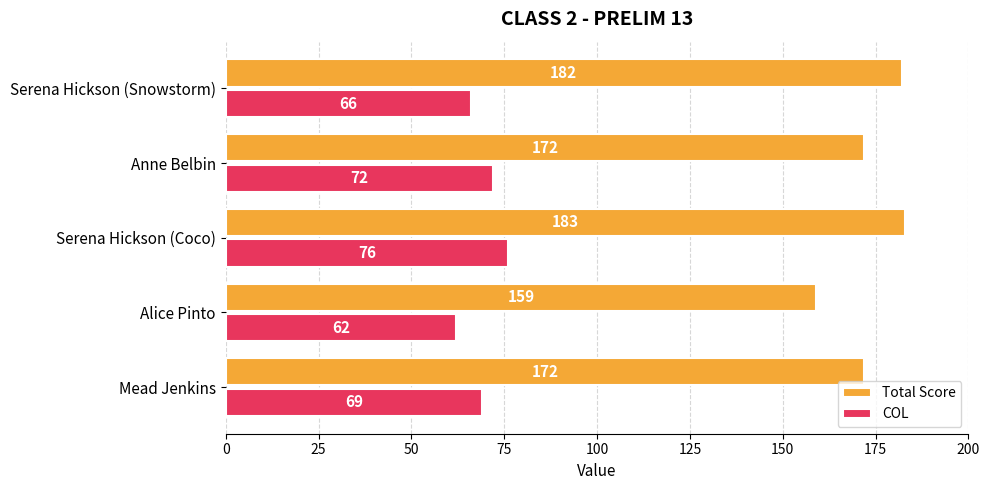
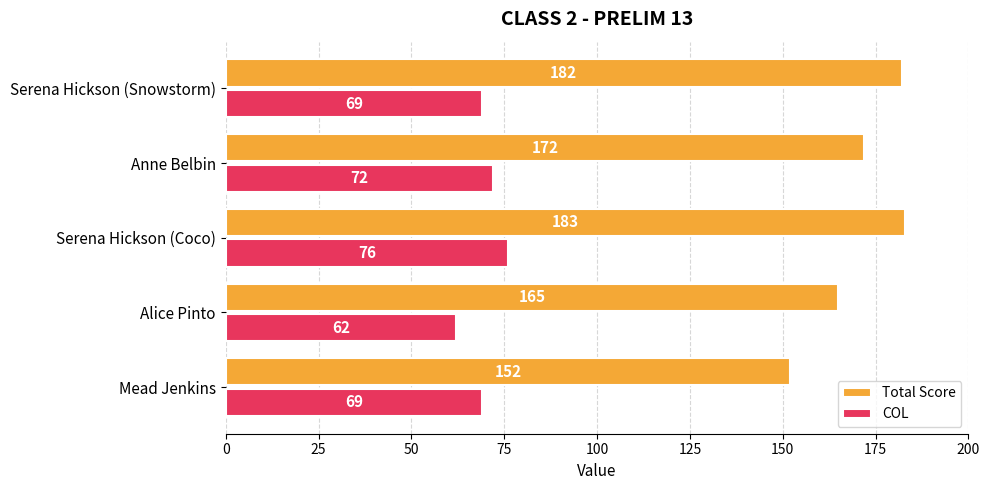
COL, Serena Hickson (Snowstorm): 66 -> 69
Total Score, Alice Pinto: 159 -> 165
Total Score, Mead Jenkins: 172 -> 152
